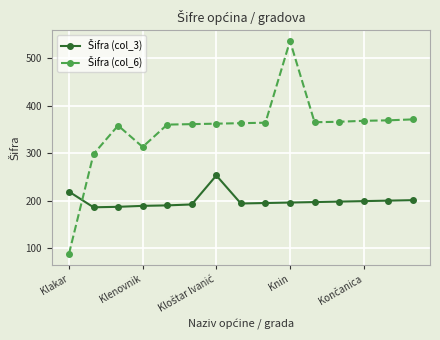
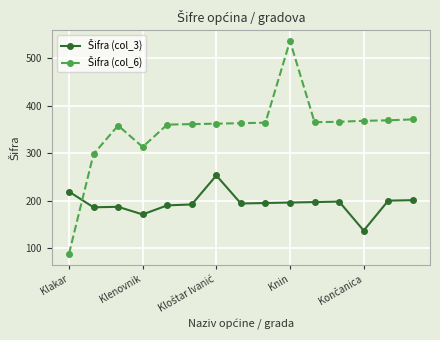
Šifra (col_3), Klenovnik: 190 -> 170
Šifra (col_3), Končanica: 200 -> 140
